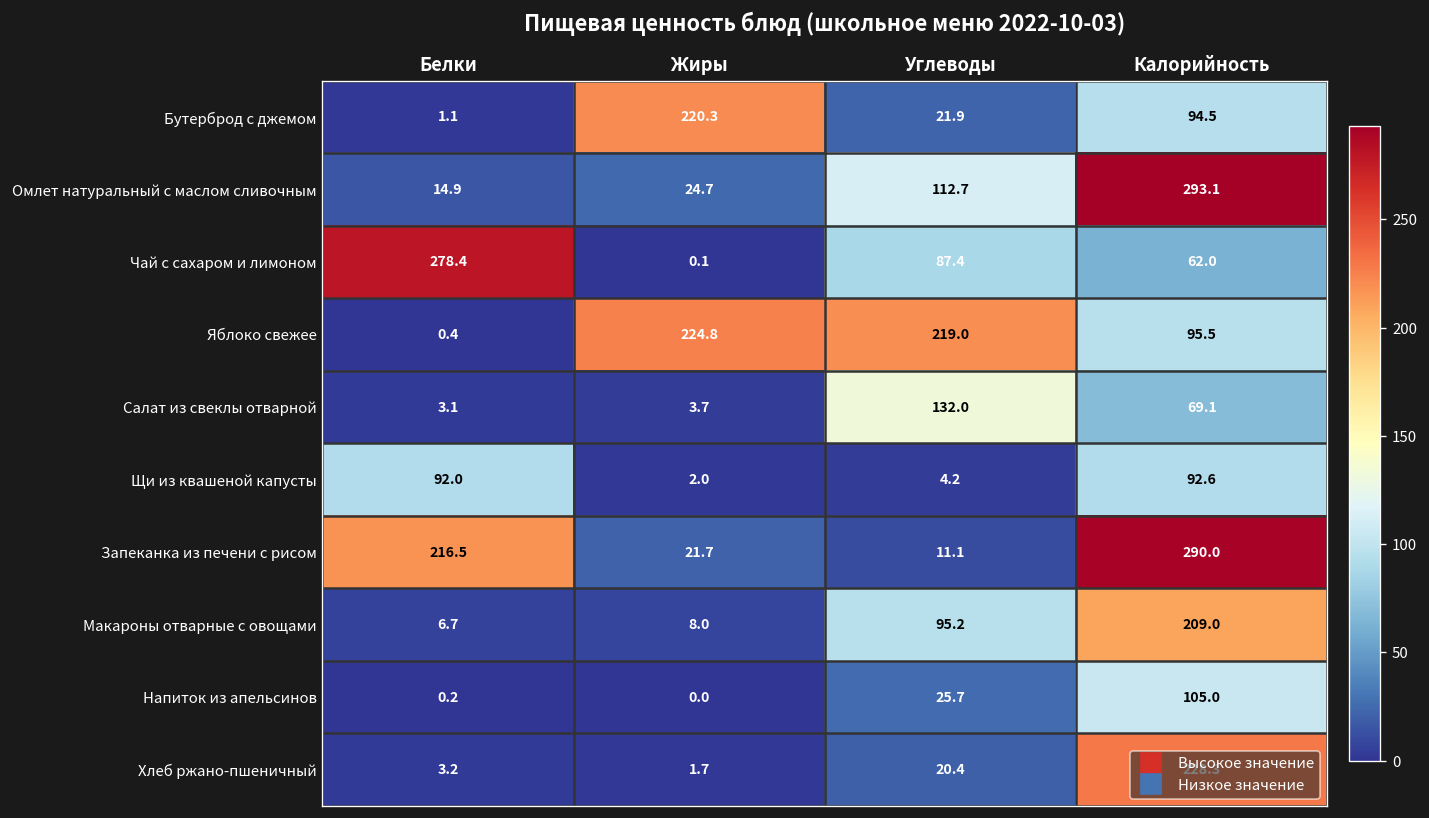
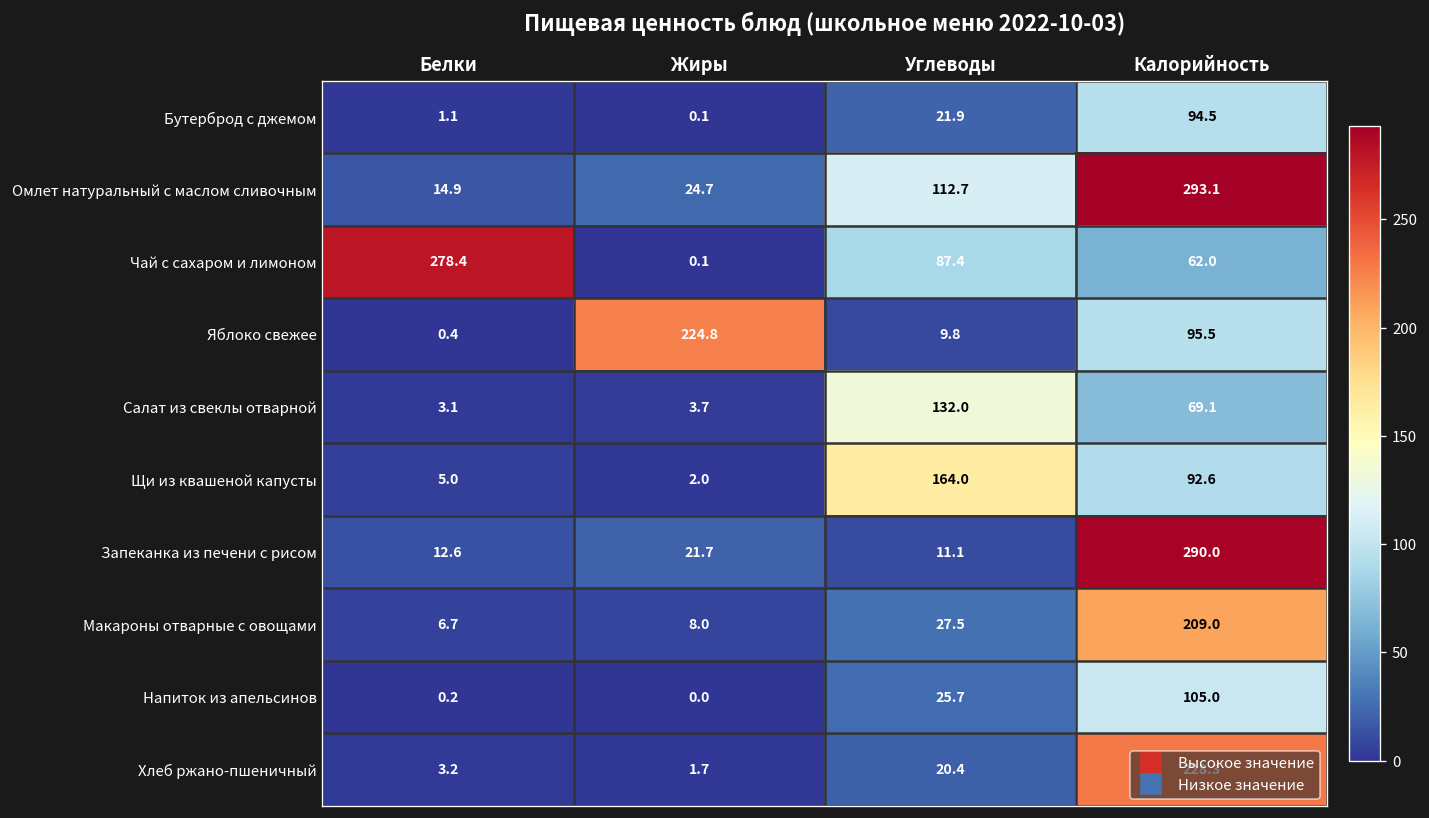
Бутерброд с джемом, Жиры: 220.3 -> 0.1
Яблоко свежее, Углеводы: 219.0 -> 9.8
Щи из квашеной капусты, Белки: 92.0 -> 5.0
Щи из квашеной капусты, Углеводы: 4.2 -> 164.0
Запеканка из печени с рисом, Белки: 216.5 -> 12.6
Макароны отварные с овощами, Углеводы: 95.2 -> 27.5
